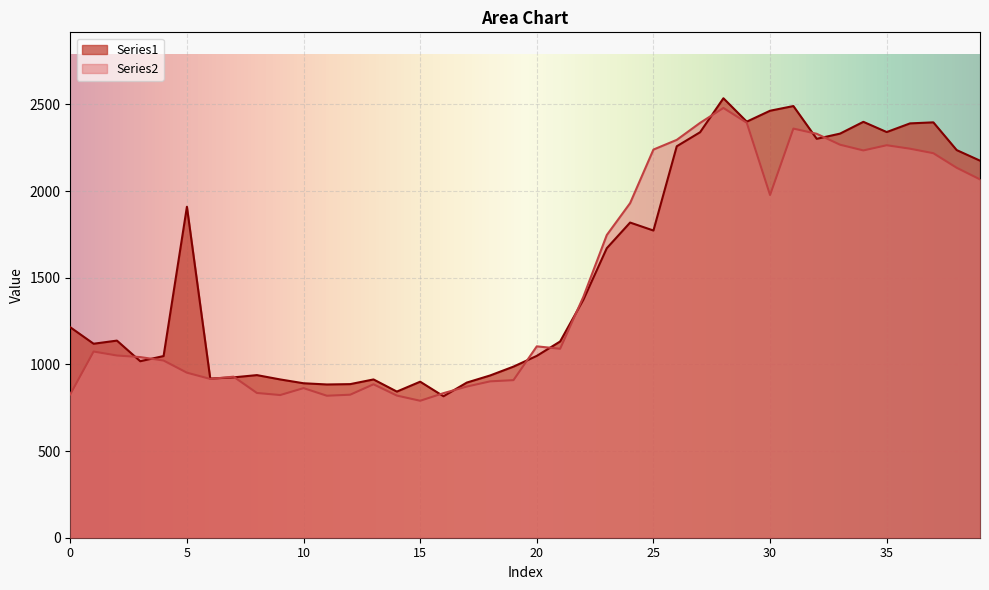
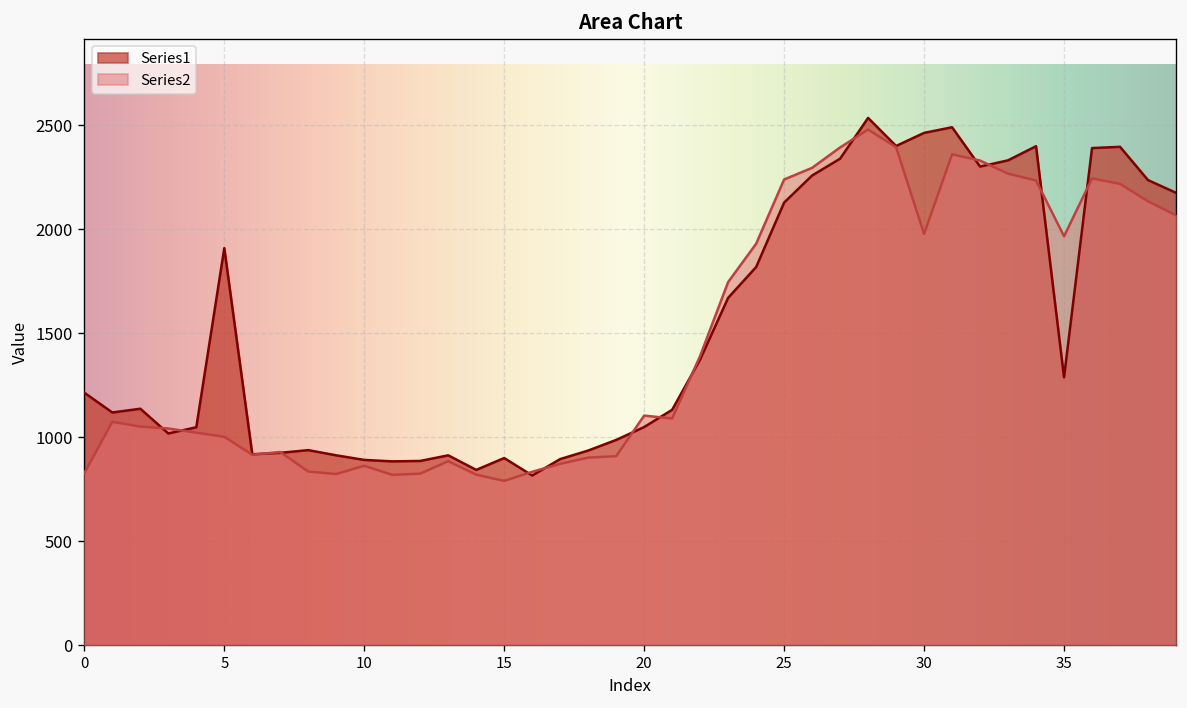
Series2, 5: 950 -> 1000
Series1, 25: 1770 -> 2130
Series1, 35: 2340 -> 1290
Series2, 35: 2260 -> 1970
